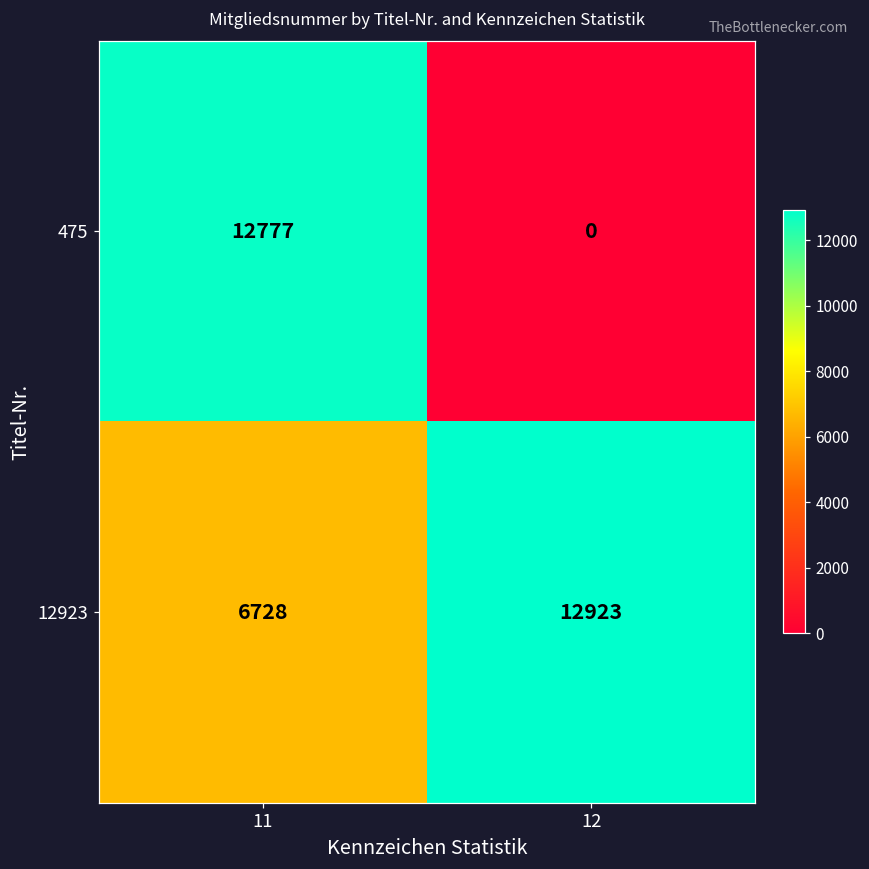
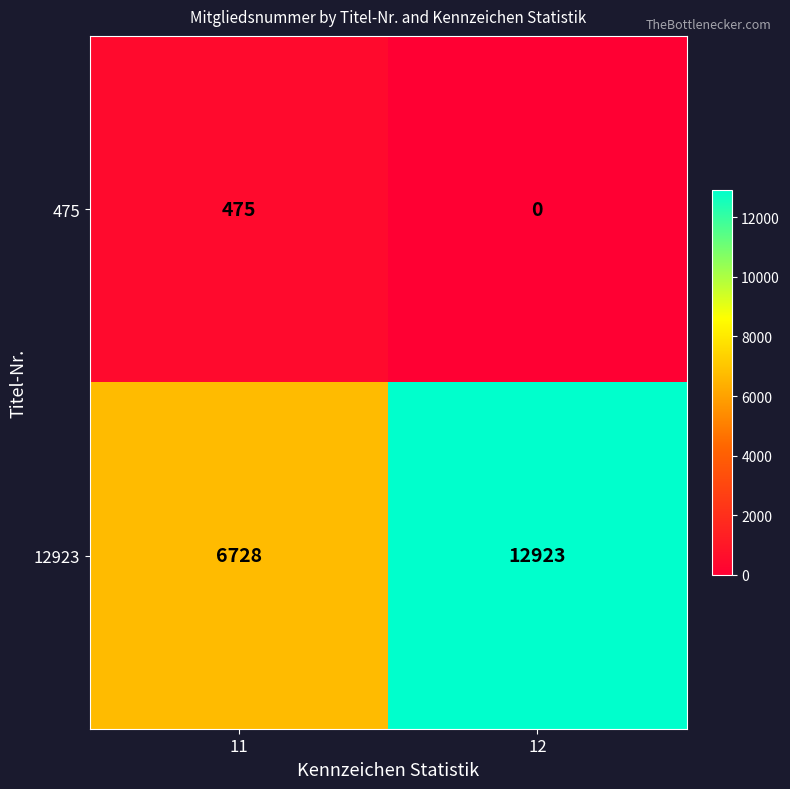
475, 11: 12777 -> 475
